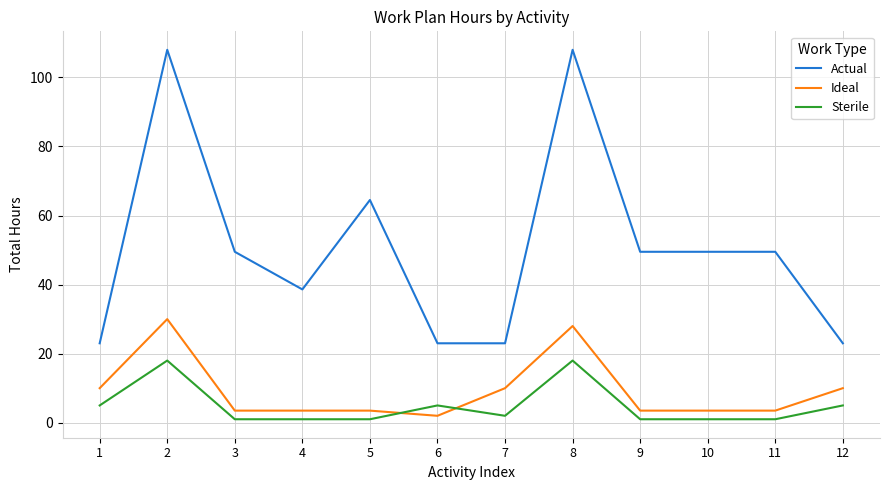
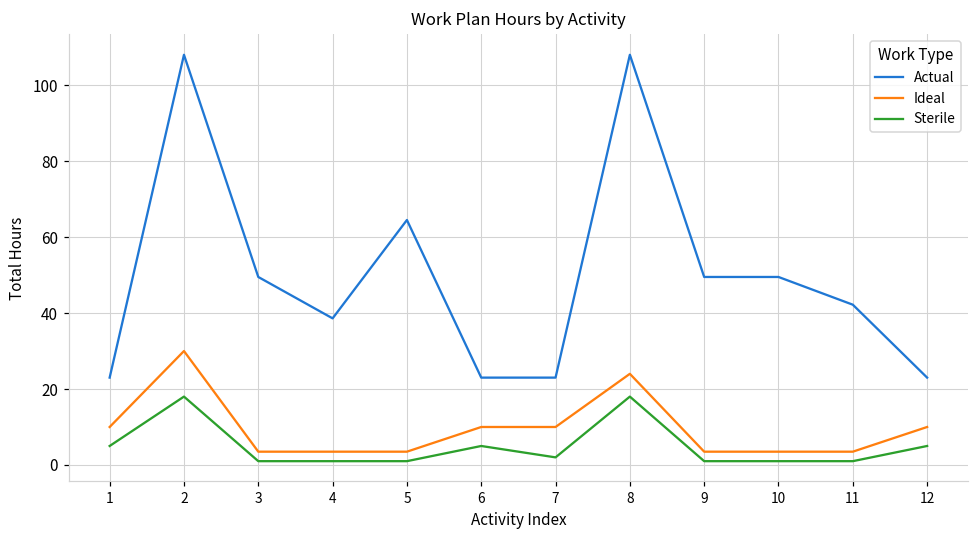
Ideal, 6: 2 -> 10
Ideal, 8: 28 -> 24
Actual, 11: 50 -> 42
